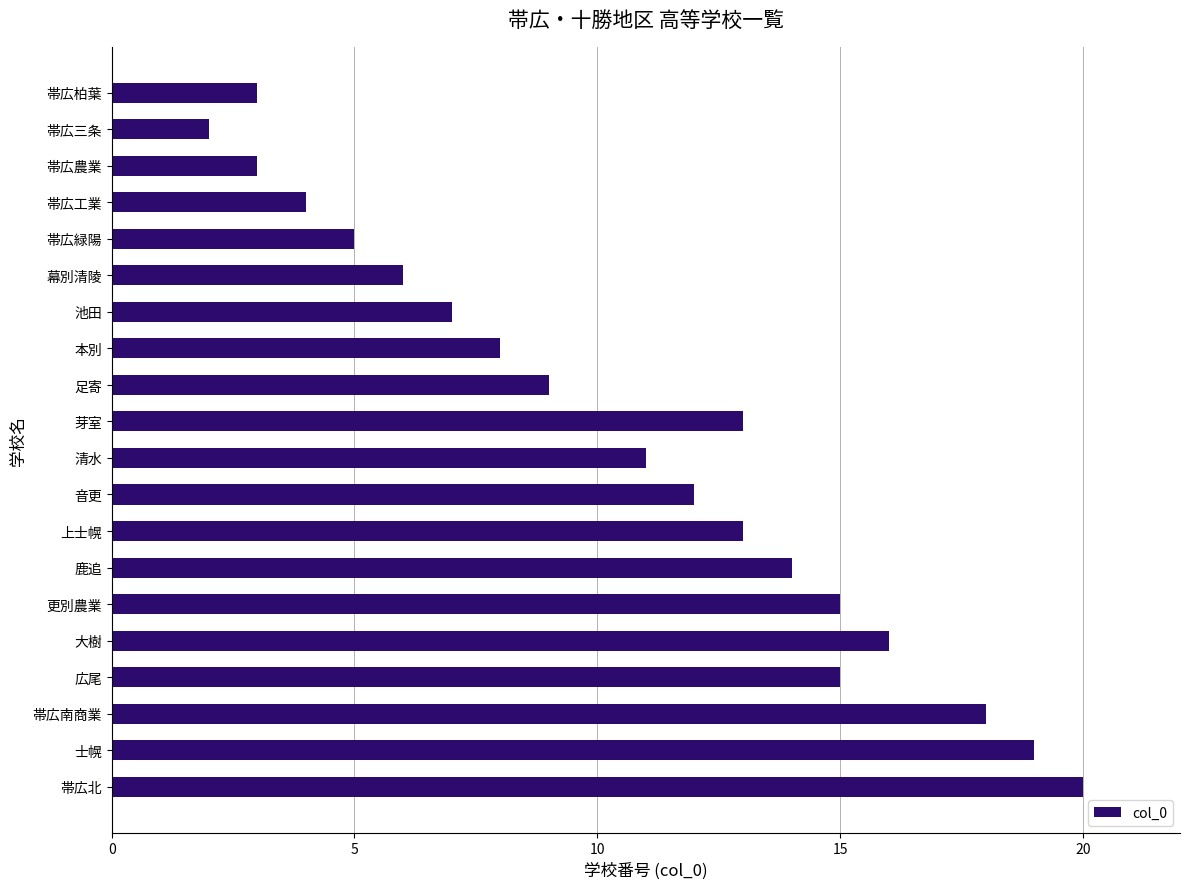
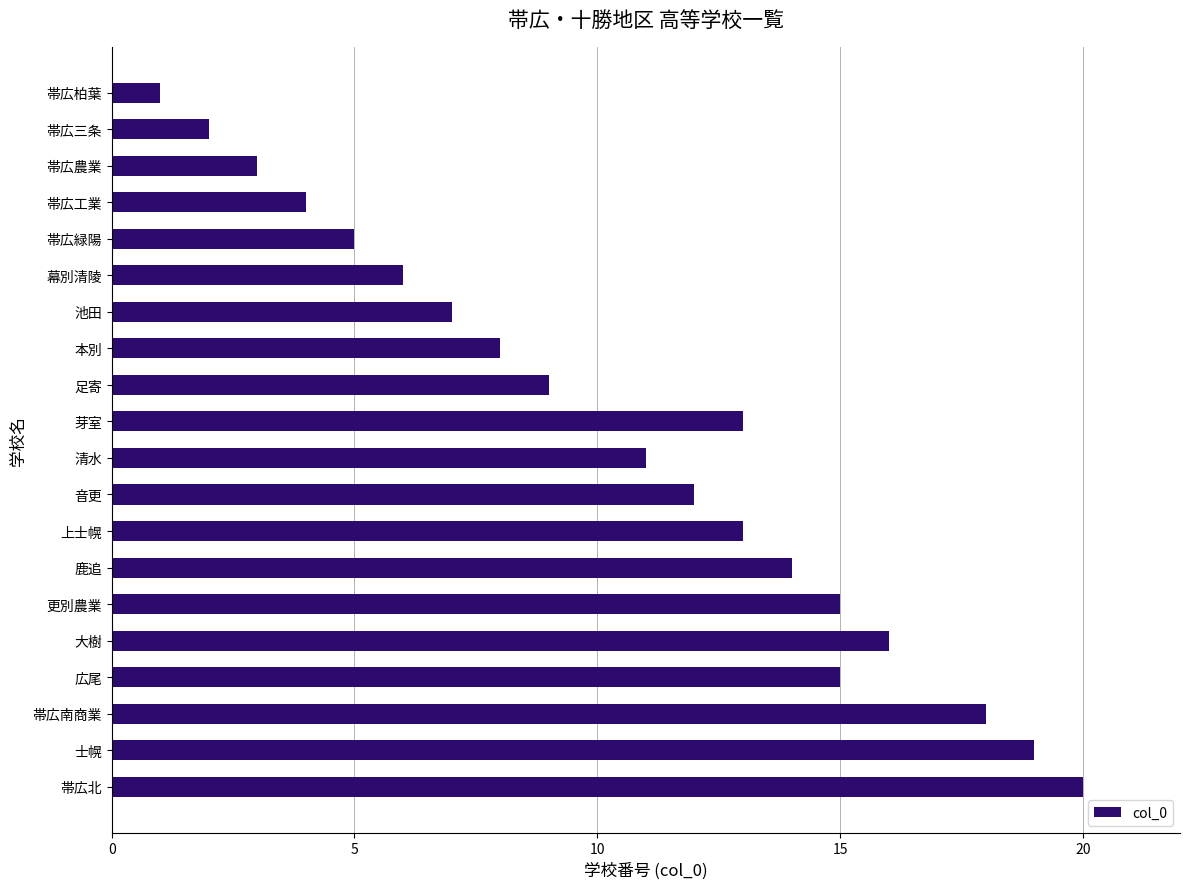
帯広柏葉: 3 -> 1
